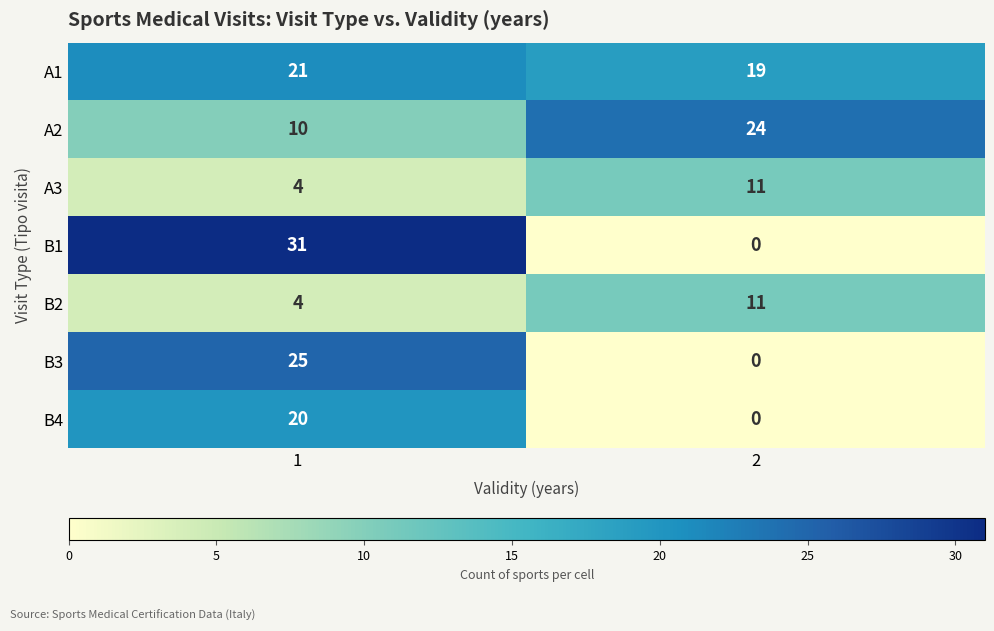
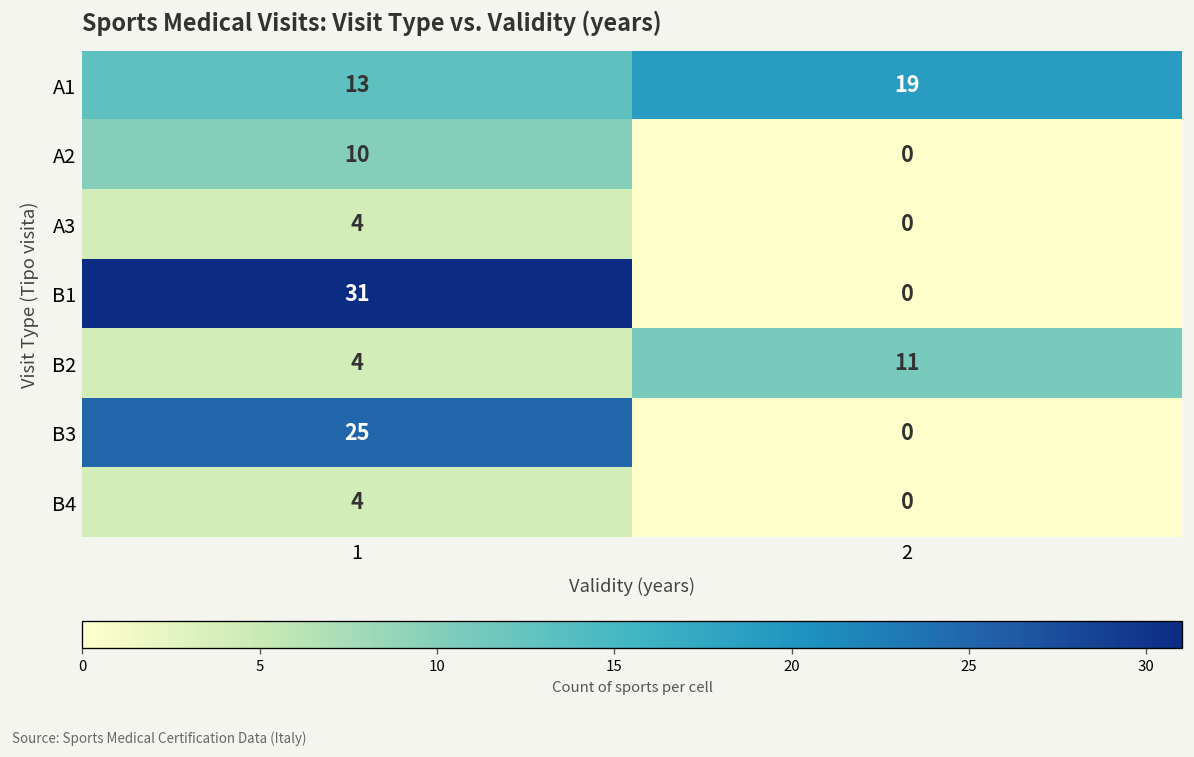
A1, 1: 21 -> 13
A2, 2: 24 -> 0
A3, 2: 11 -> 0
B4, 1: 20 -> 4
